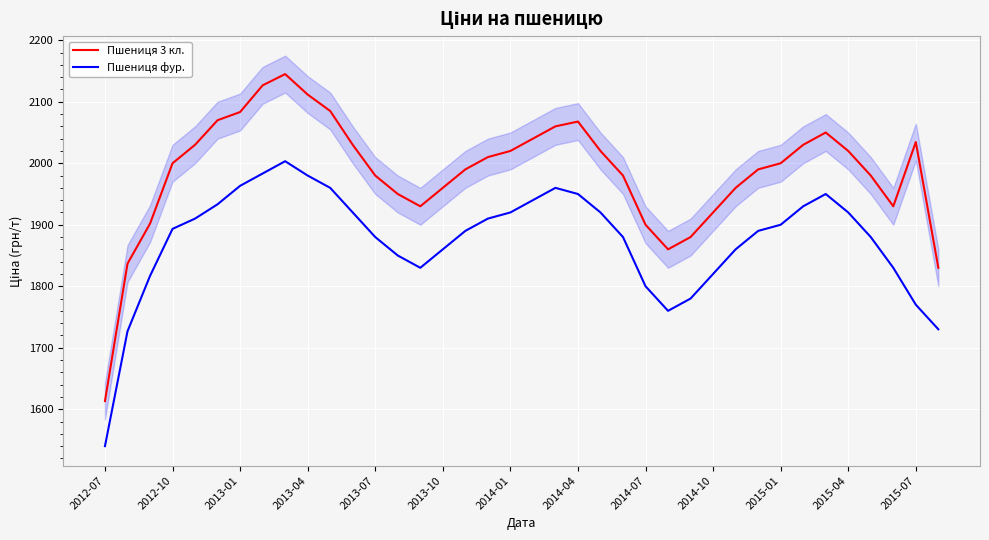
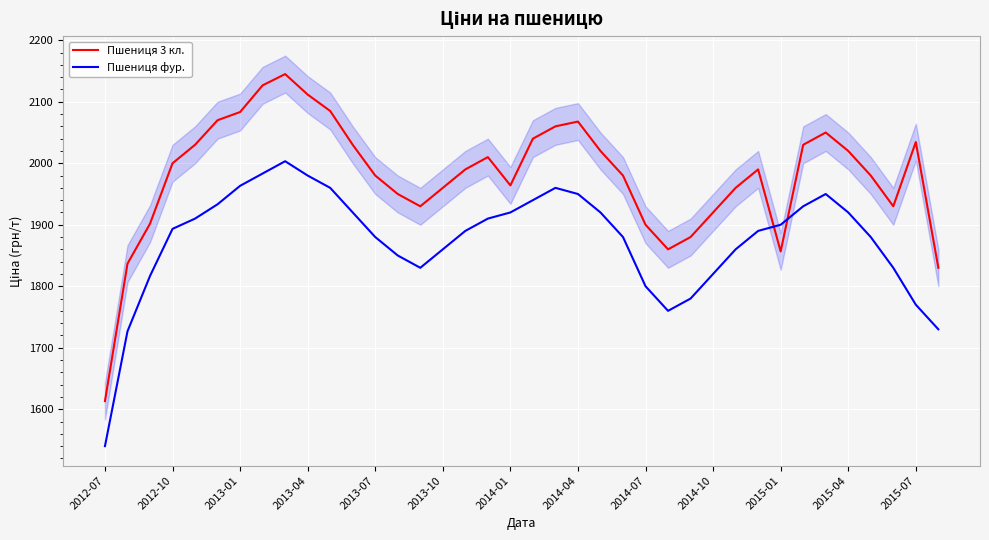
Пшениця 3 кл., 2014-01: 2020 -> 1960
Пшениця 3 кл., 2015-01: 2000 -> 1860
